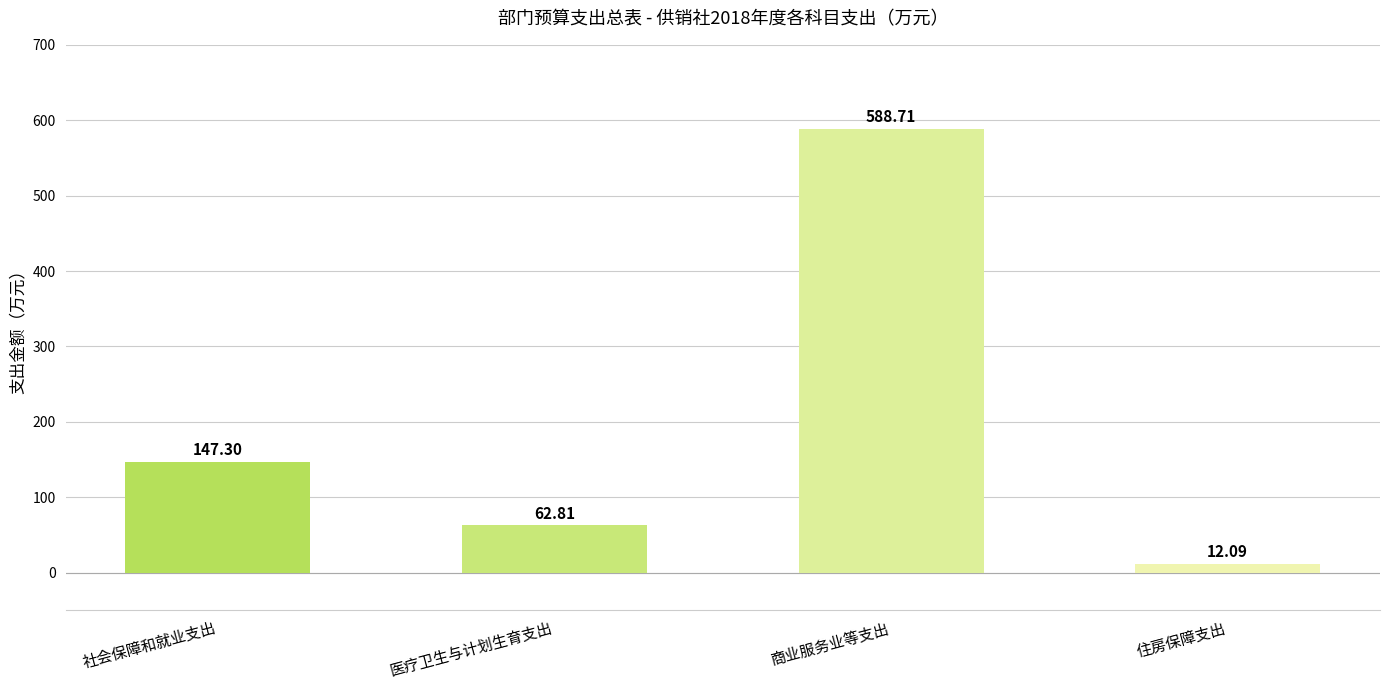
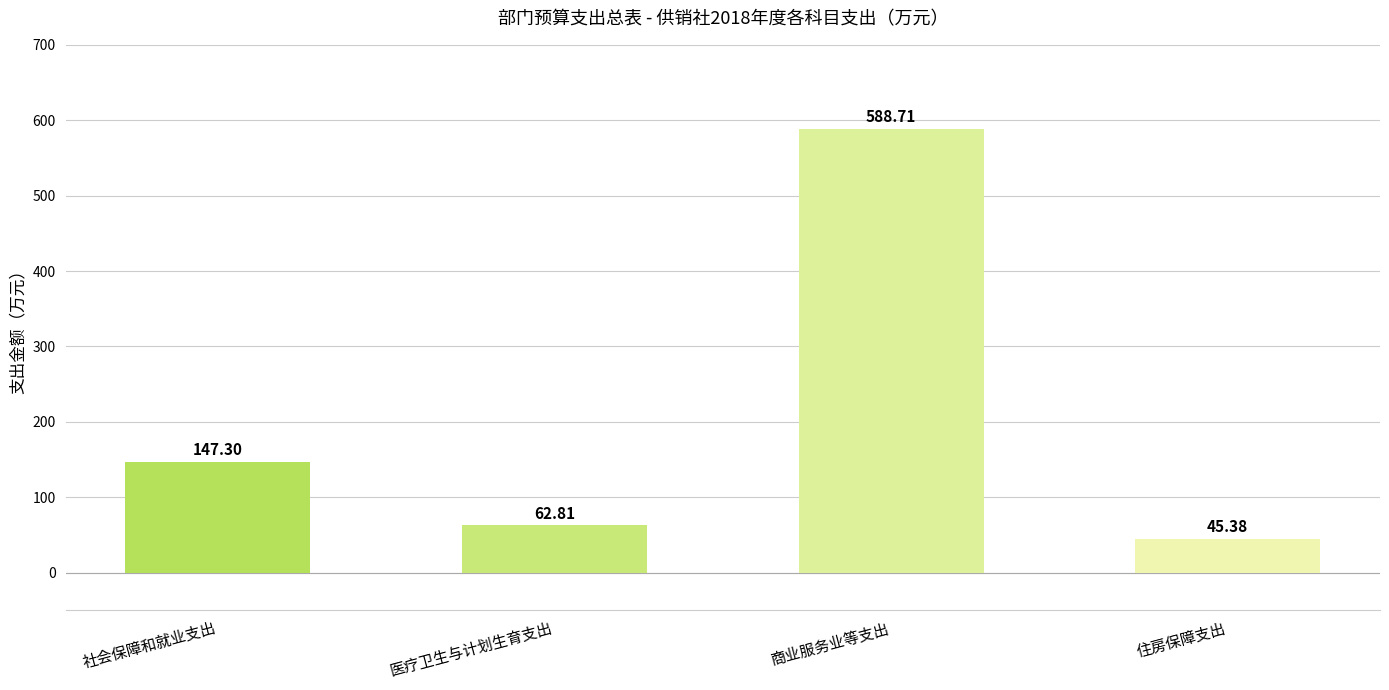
住房保障支出: 12.09 -> 45.38
